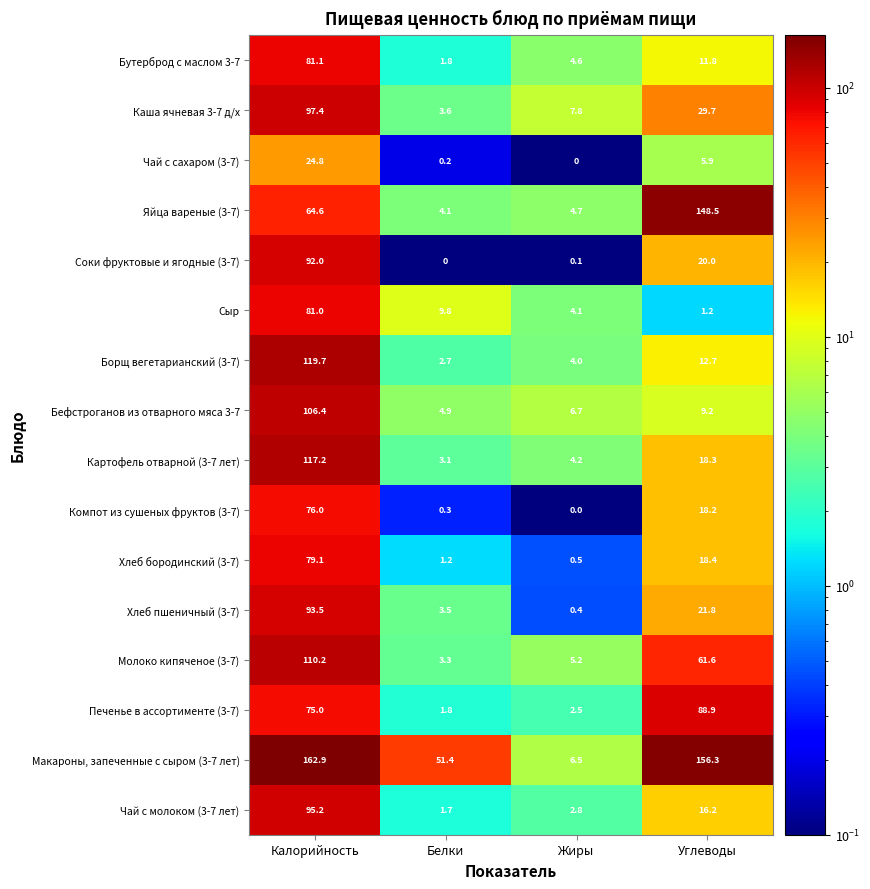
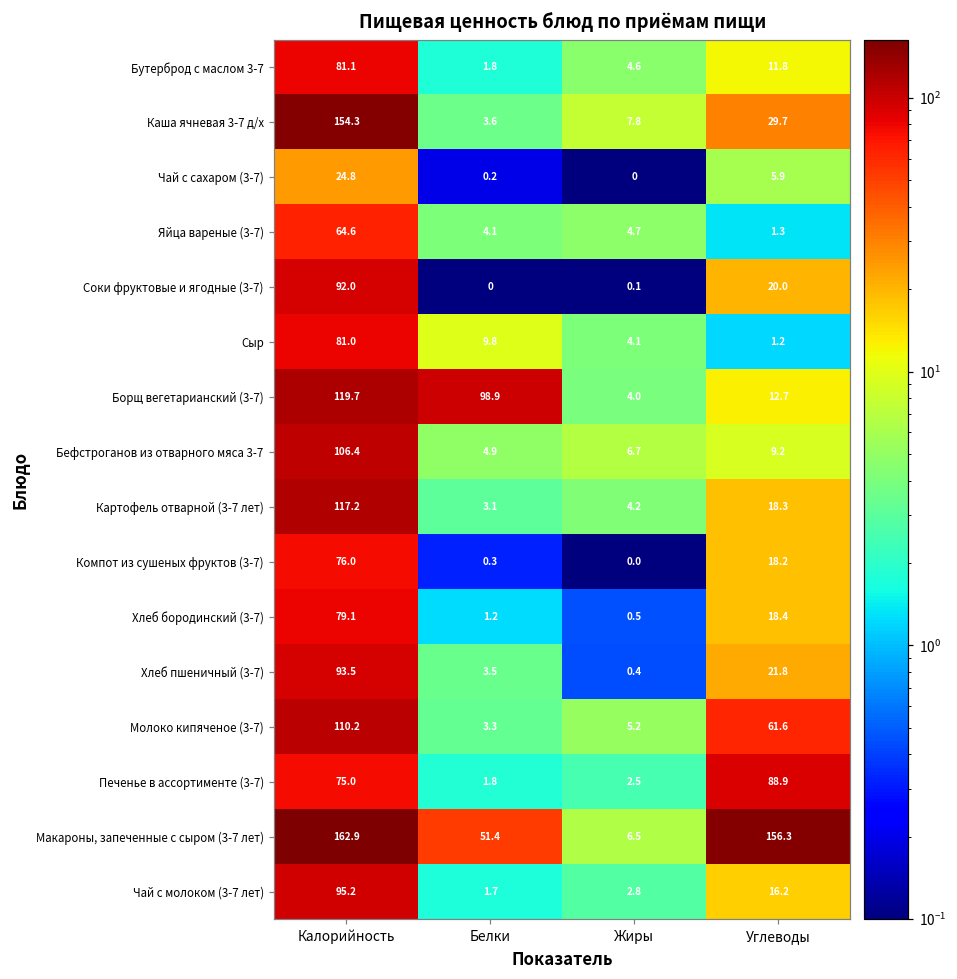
Каша ячневая 3-7 д/х, Калорийность: 97.4 -> 154.3
Яйца вареные (3-7), Углеводы: 148.5 -> 1.3
Борщ вегетарианский (3-7), Белки: 2.7 -> 98.9
